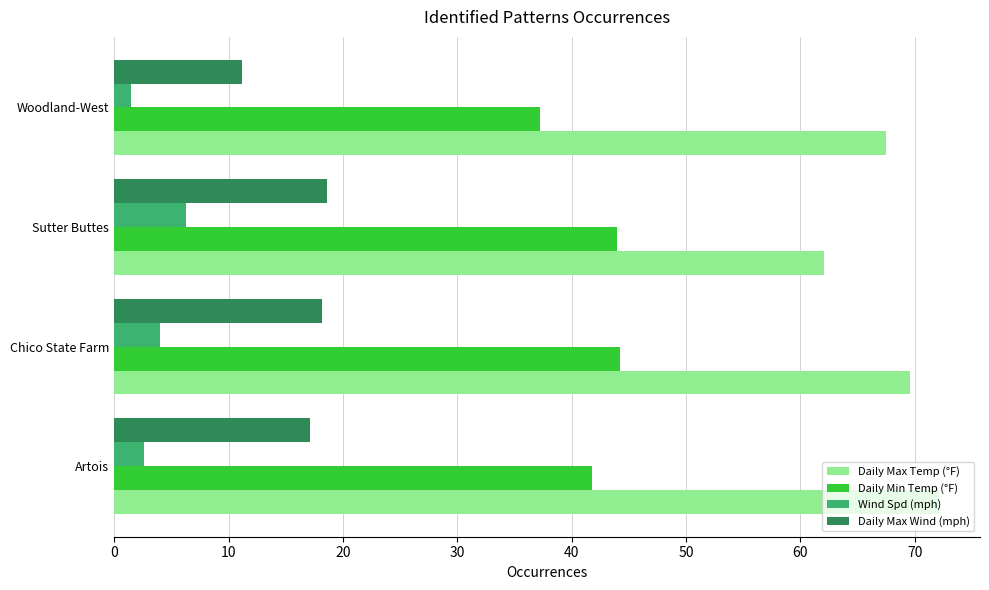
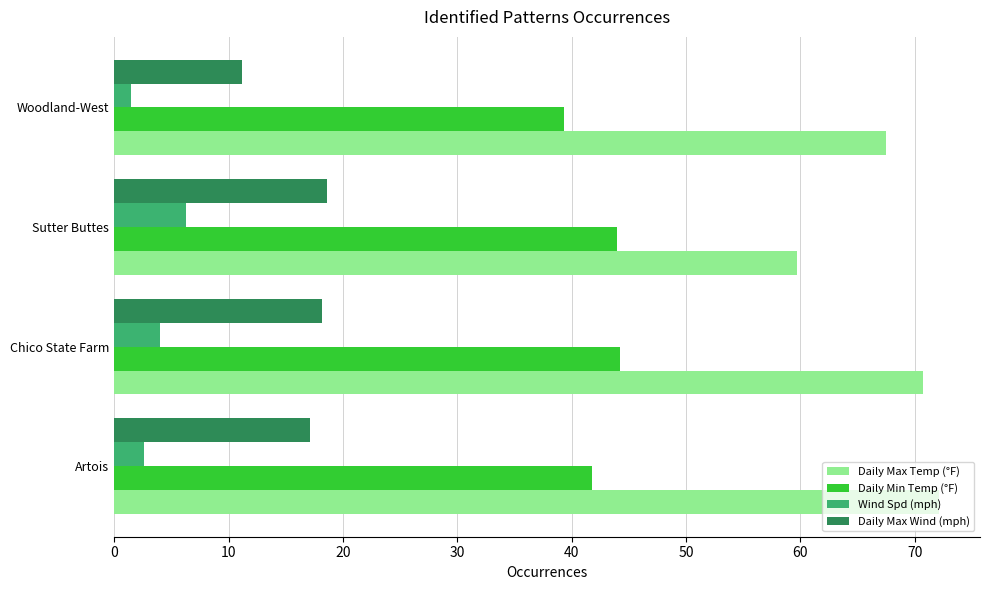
Daily Min Temp (°F), Woodland-West: 37.2 -> 39.3
Daily Max Temp (°F), Sutter Buttes: 62.1 -> 59.7
Daily Max Temp (°F), Chico State Farm: 69.6 -> 70.7
